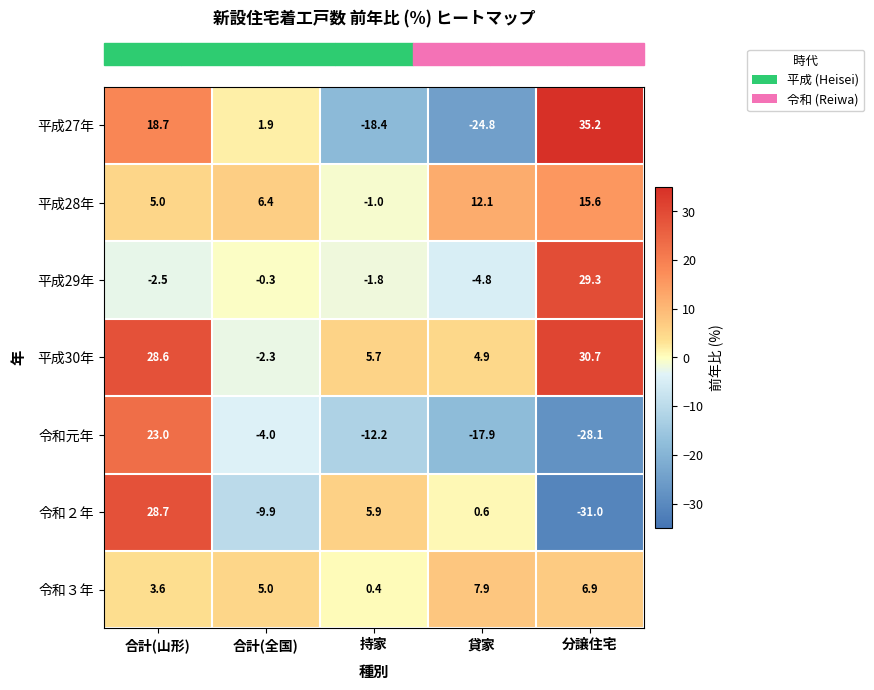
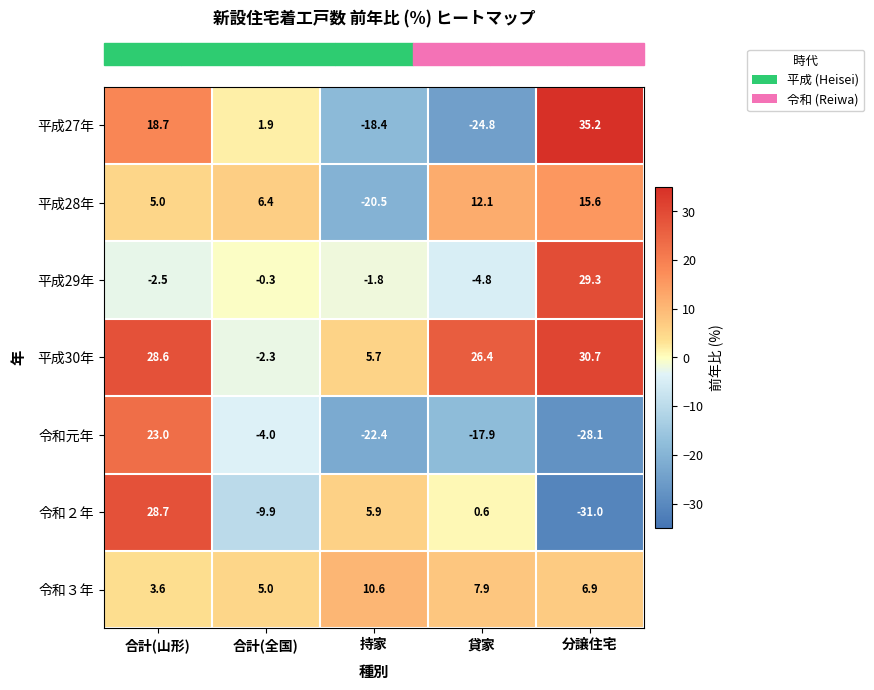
平成28年, 持家: -1.0 -> -20.5
平成30年, 貸家: 4.9 -> 26.4
令和元年, 持家: -12.2 -> -22.4
令和３年, 持家: 0.4 -> 10.6
